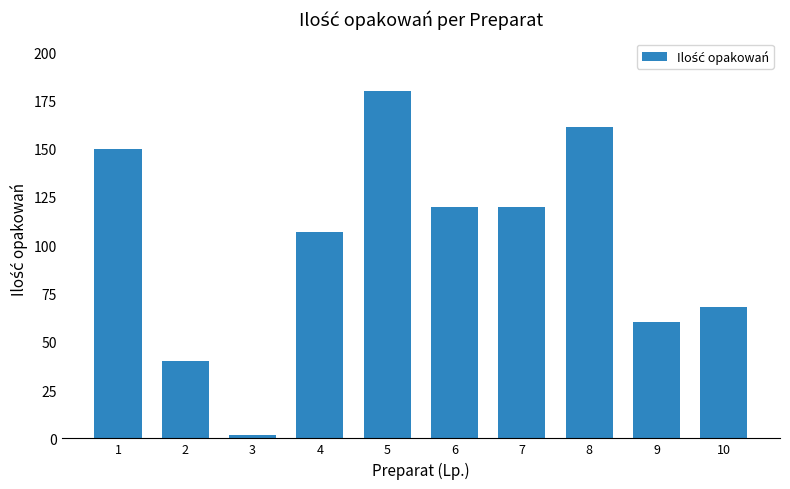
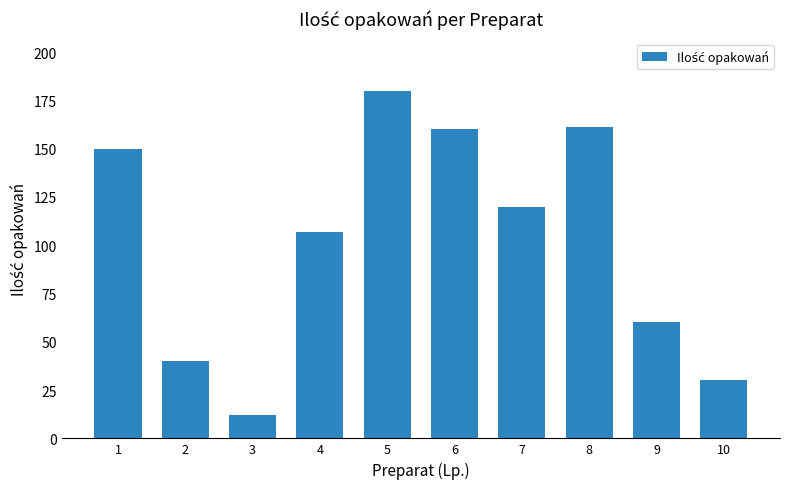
3: 2 -> 12
6: 120 -> 160
10: 68 -> 30
